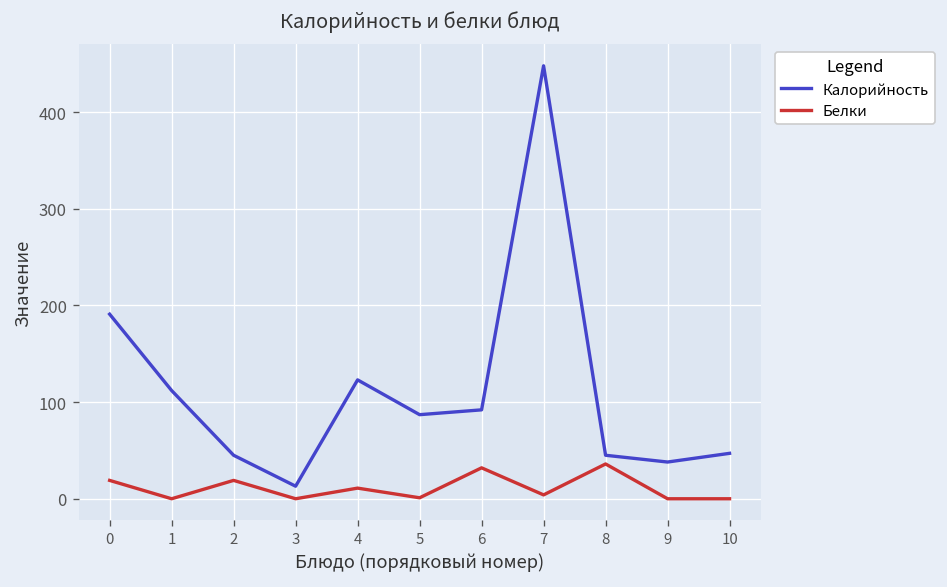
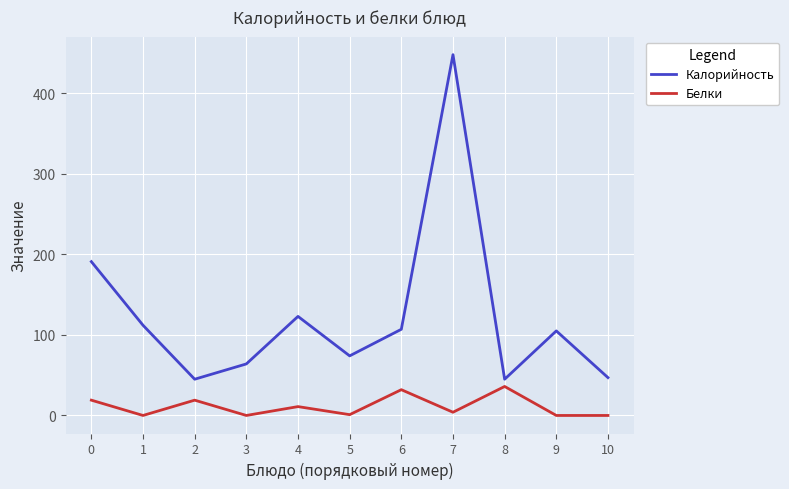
Калорийность, 3: 10 -> 60
Калорийность, 5: 90 -> 70
Калорийность, 6: 90 -> 110
Калорийность, 9: 40 -> 110
